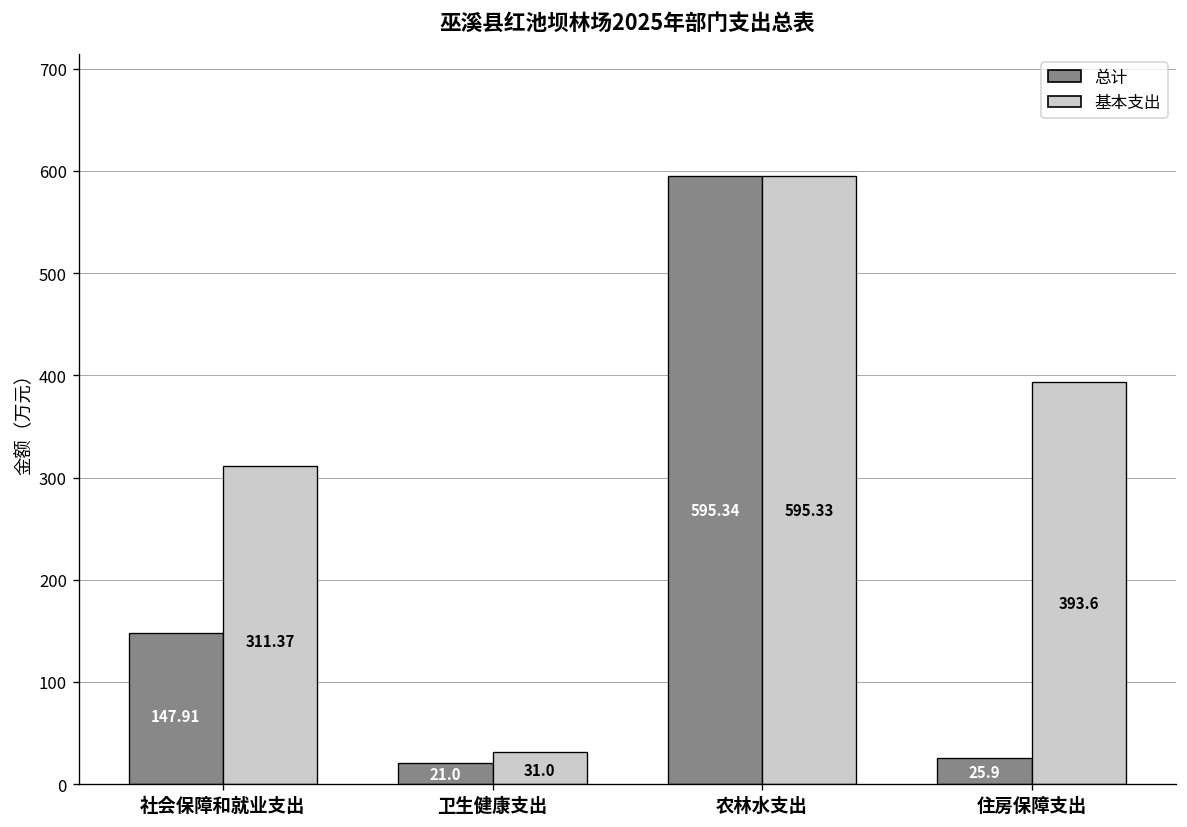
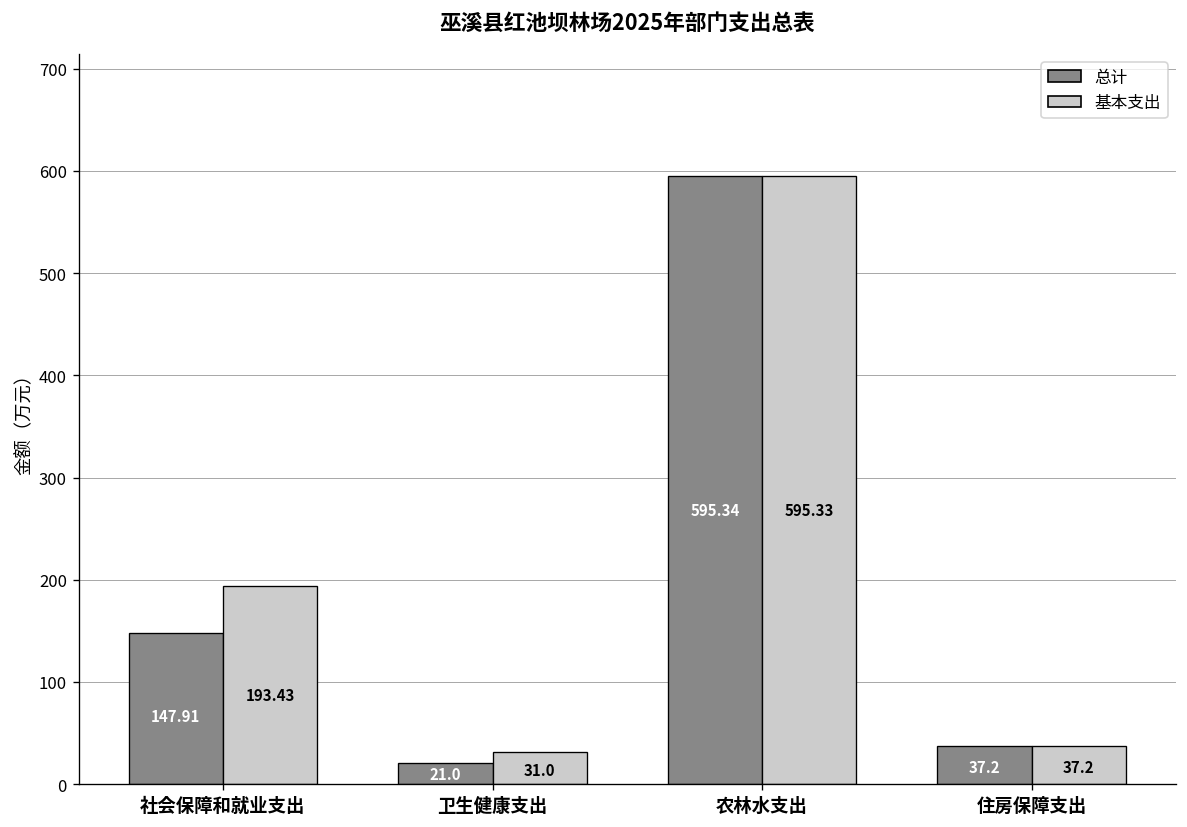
基本支出, 社会保障和就业支出: 311.37 -> 193.43
总计, 住房保障支出: 25.9 -> 37.2
基本支出, 住房保障支出: 393.6 -> 37.2
